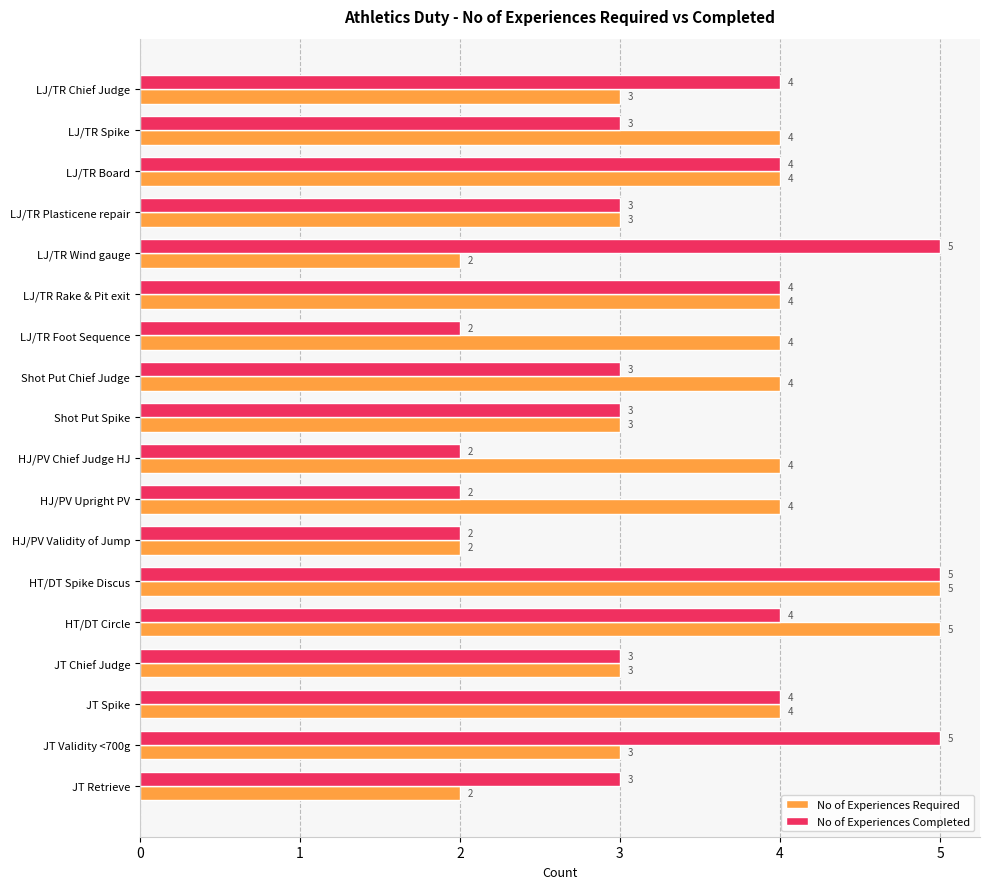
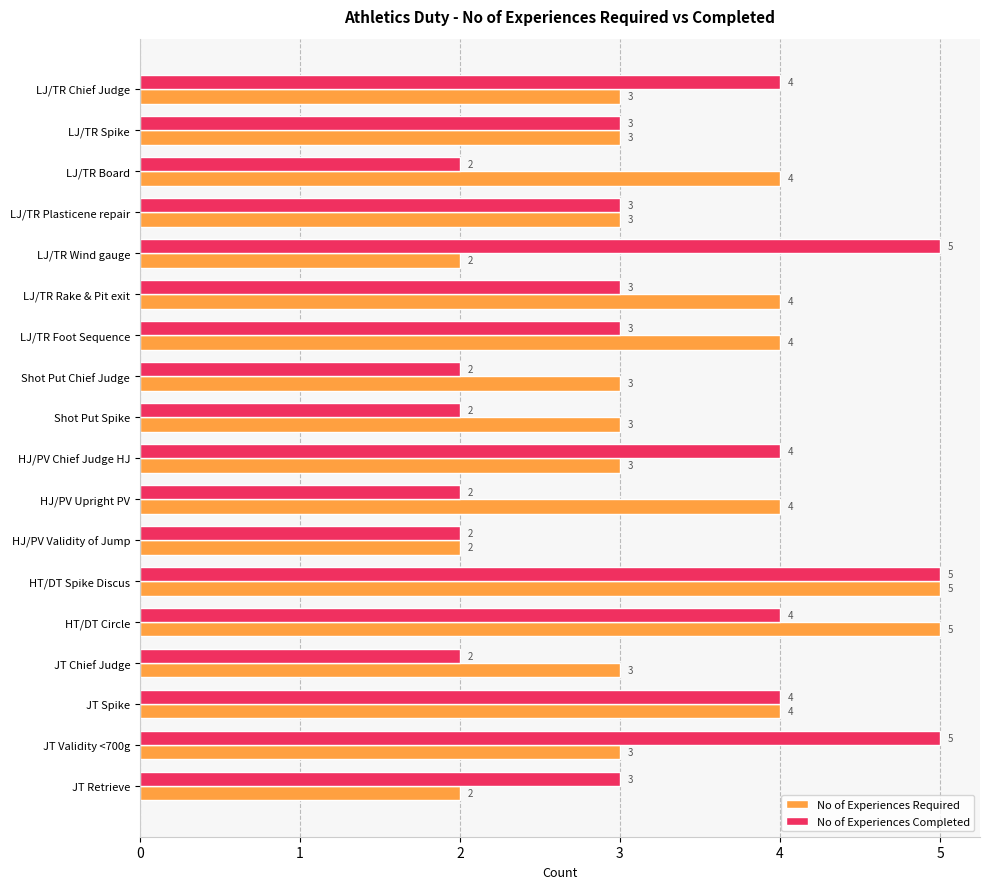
No of Experiences Required, LJ/TR Spike: 4 -> 3
No of Experiences Completed, LJ/TR Board: 4 -> 2
No of Experiences Completed, LJ/TR Rake & Pit exit: 4 -> 3
No of Experiences Completed, LJ/TR Foot Sequence: 2 -> 3
No of Experiences Completed, Shot Put Chief Judge: 3 -> 2
No of Experiences Required, Shot Put Chief Judge: 4 -> 3
No of Experiences Completed, Shot Put Spike: 3 -> 2
No of Experiences Completed, HJ/PV Chief Judge HJ: 2 -> 4
No of Experiences Required, HJ/PV Chief Judge HJ: 4 -> 3
No of Experiences Completed, JT Chief Judge: 3 -> 2
